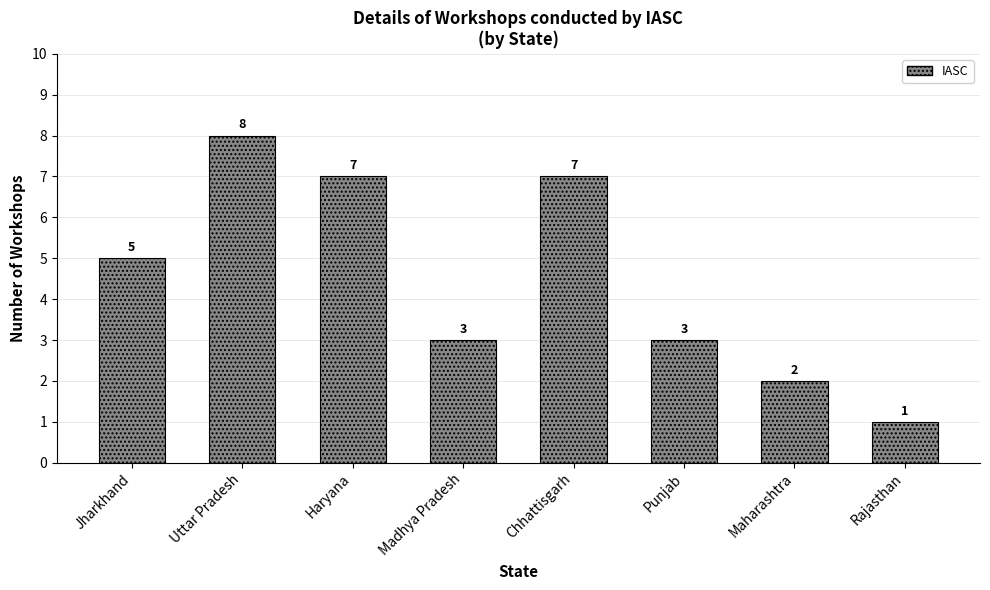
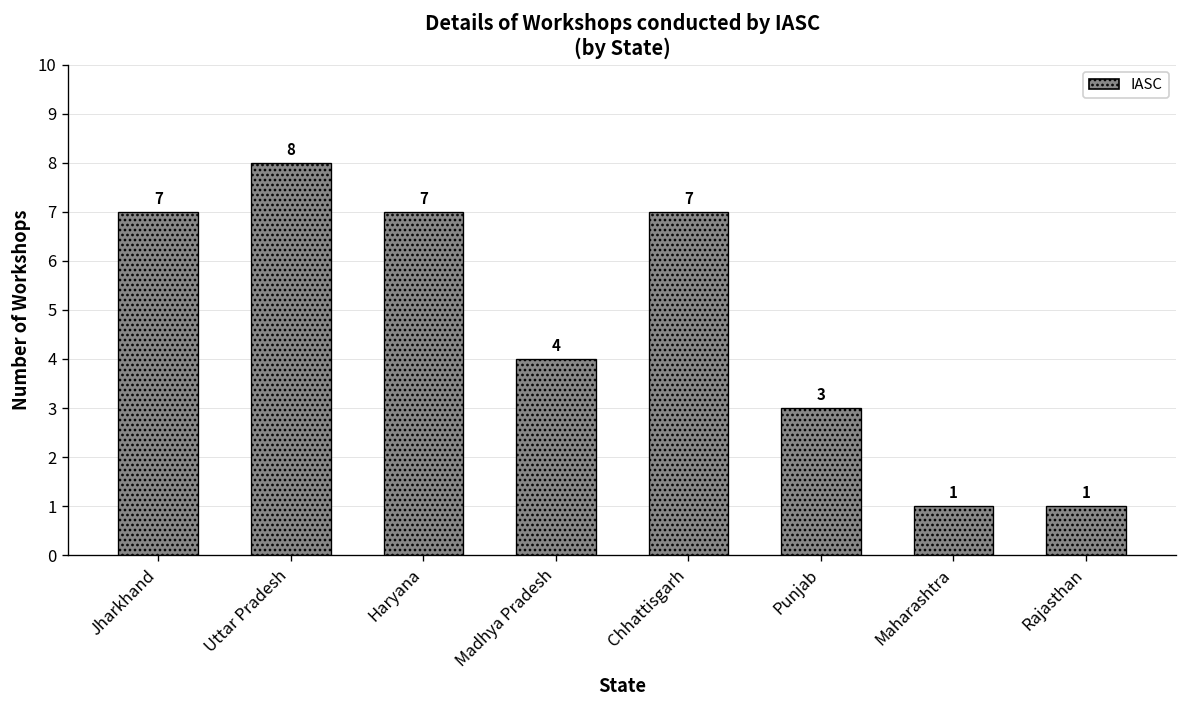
Jharkhand: 5 -> 7
Madhya Pradesh: 3 -> 4
Maharashtra: 2 -> 1
